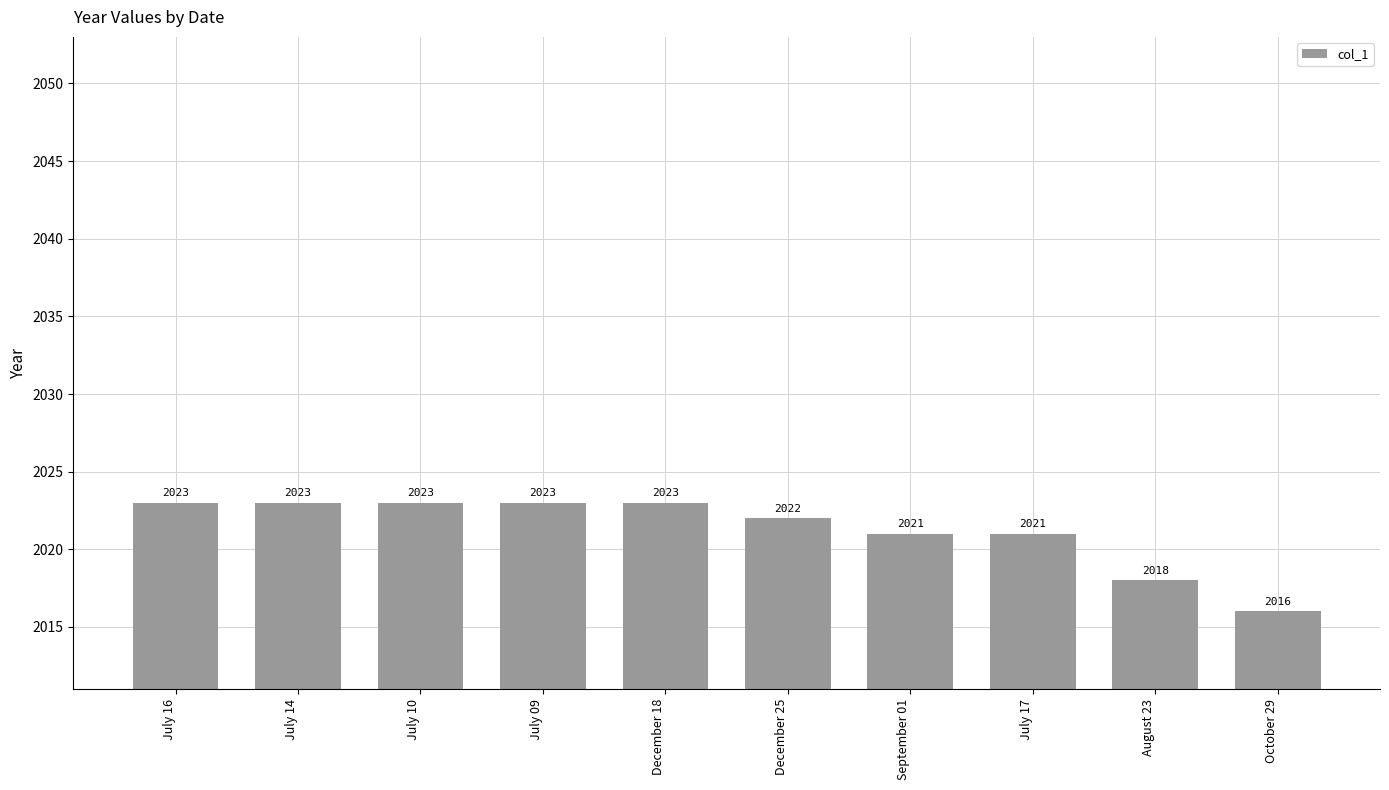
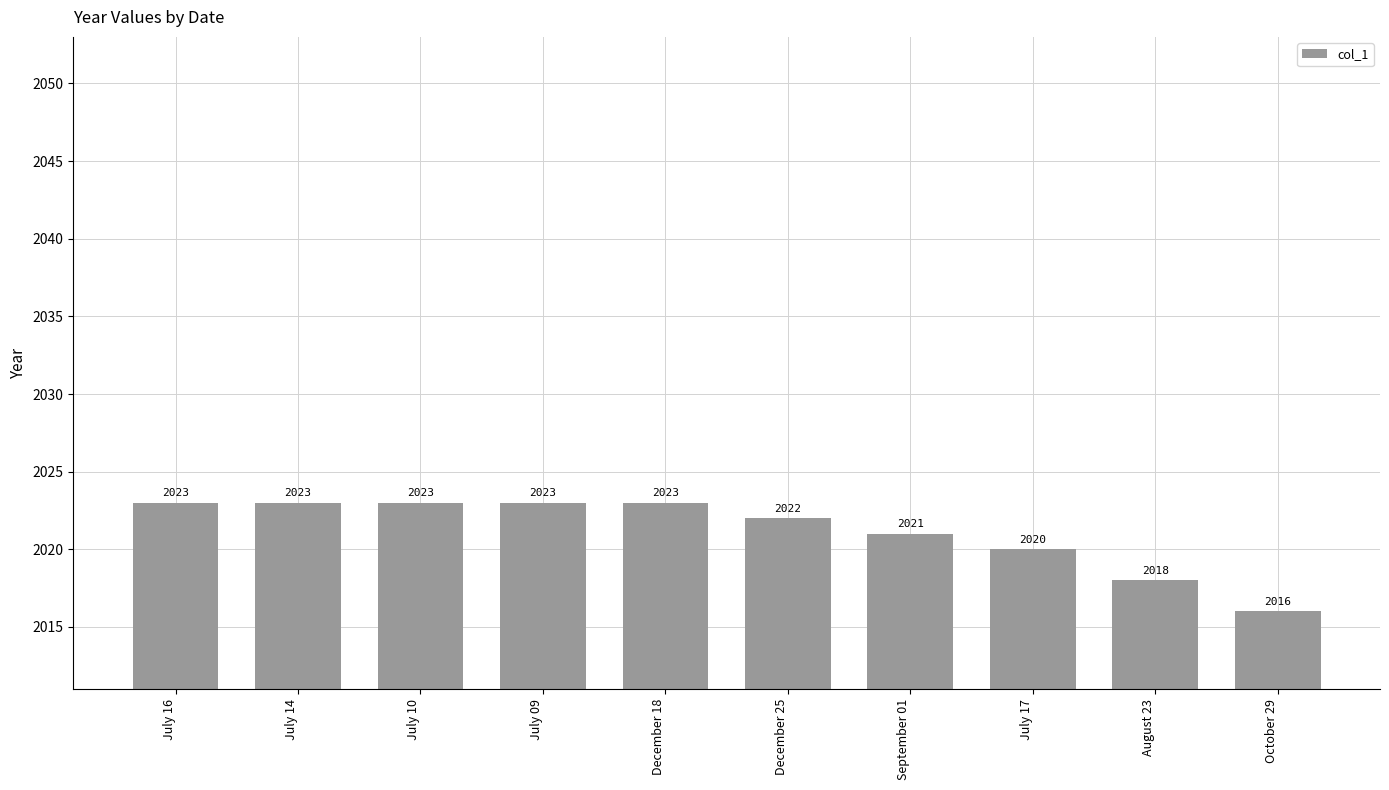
July 17: 2021 -> 2020
